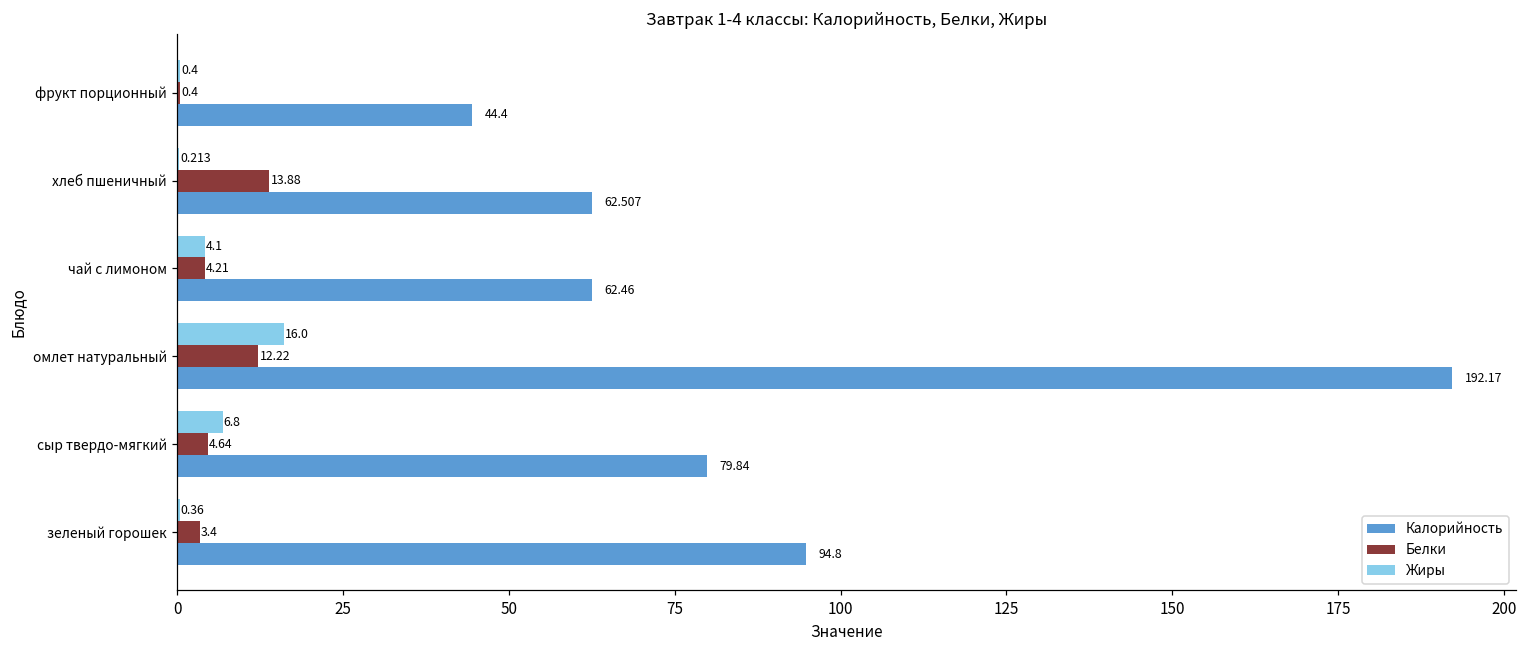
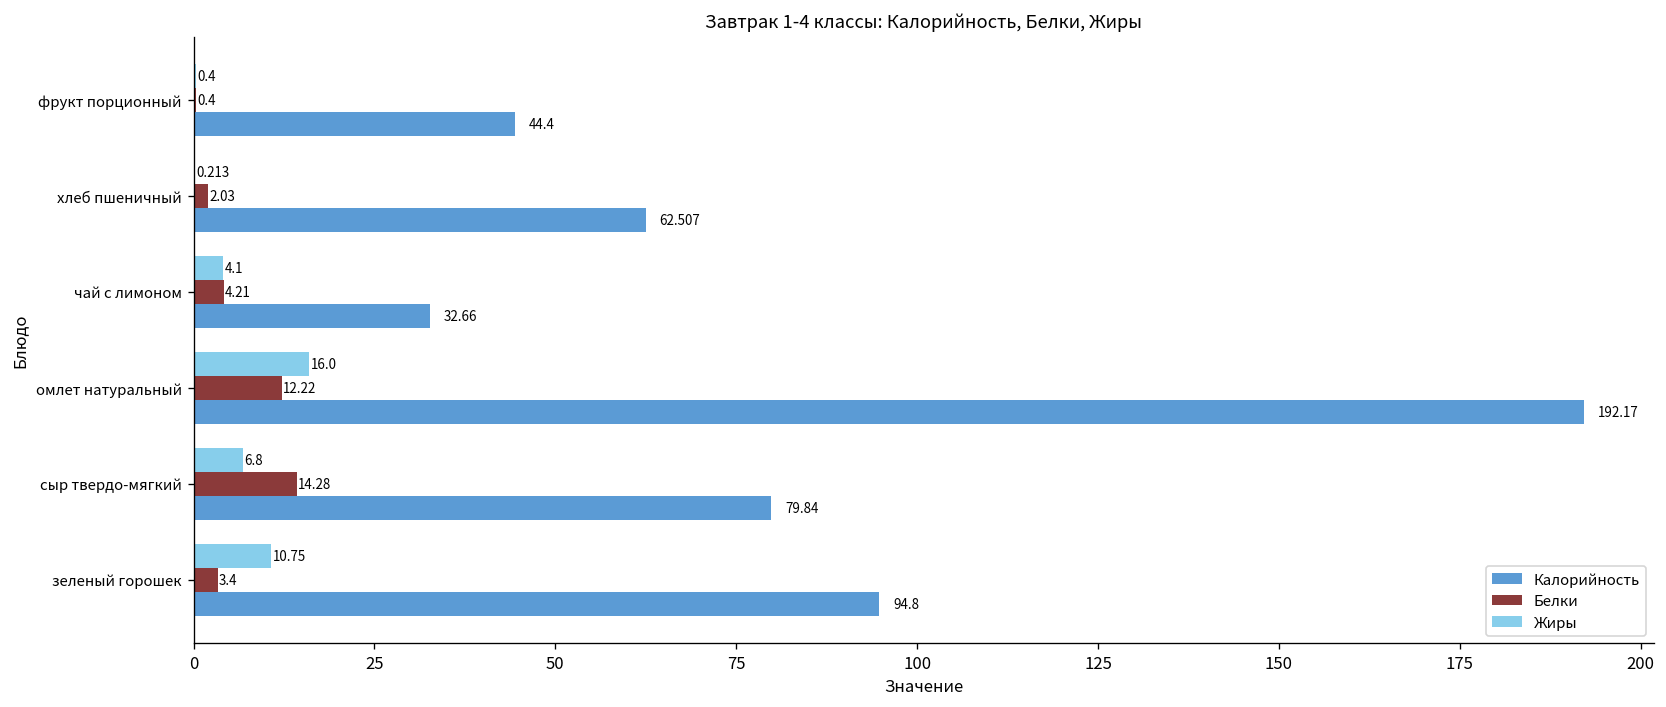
Белки, хлеб пшеничный: 13.88 -> 2.03
Калорийность, чай с лимоном: 62.46 -> 32.66
Белки, сыр твердо-мягкий: 4.64 -> 14.28
Жиры, зеленый горошек: 0.36 -> 10.75
